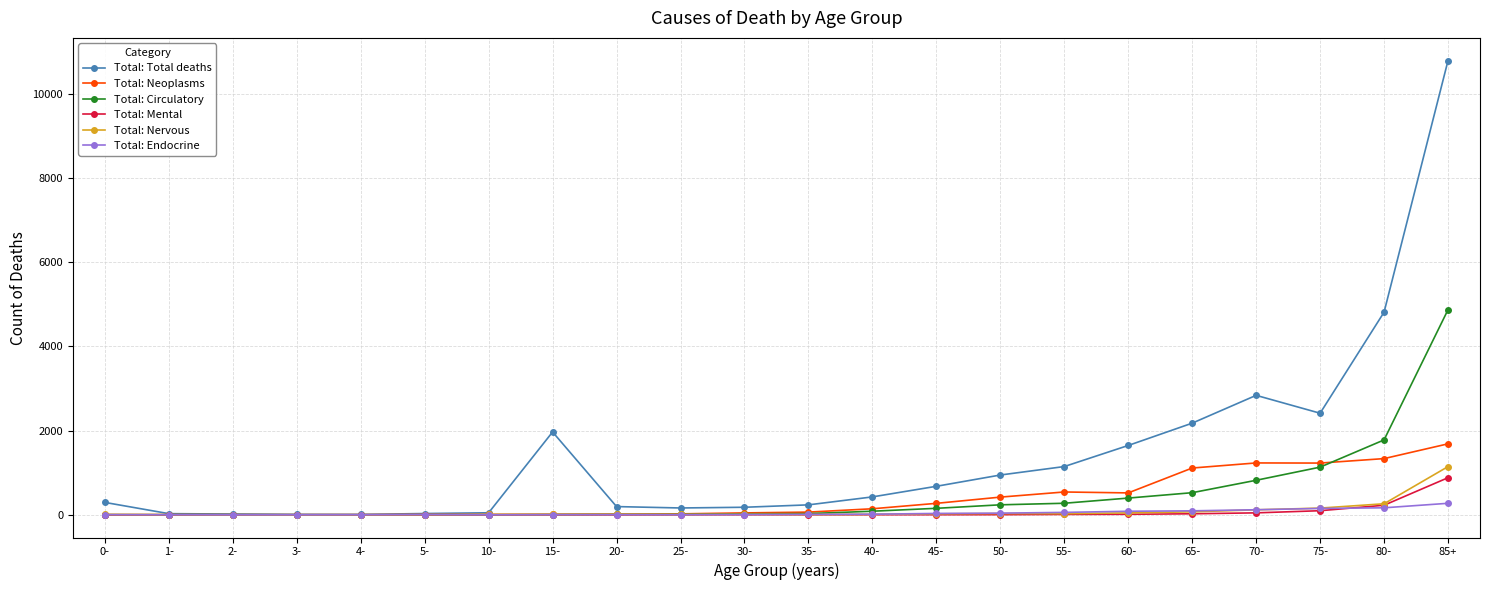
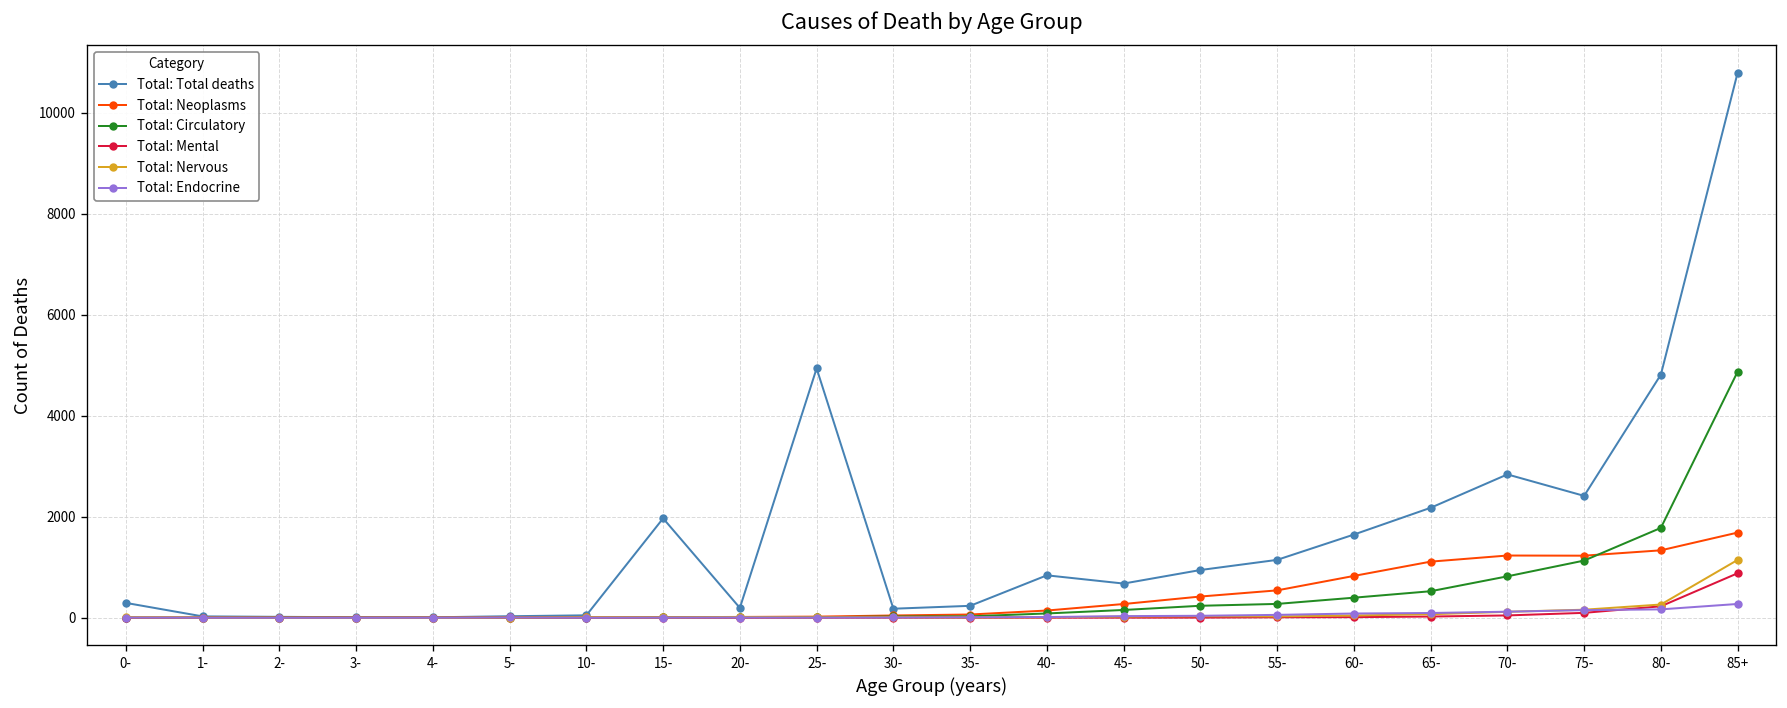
Total: Total deaths, 25-: 200 -> 4900
Total: Total deaths, 40-: 400 -> 800
Total: Neoplasms, 60-: 500 -> 800
